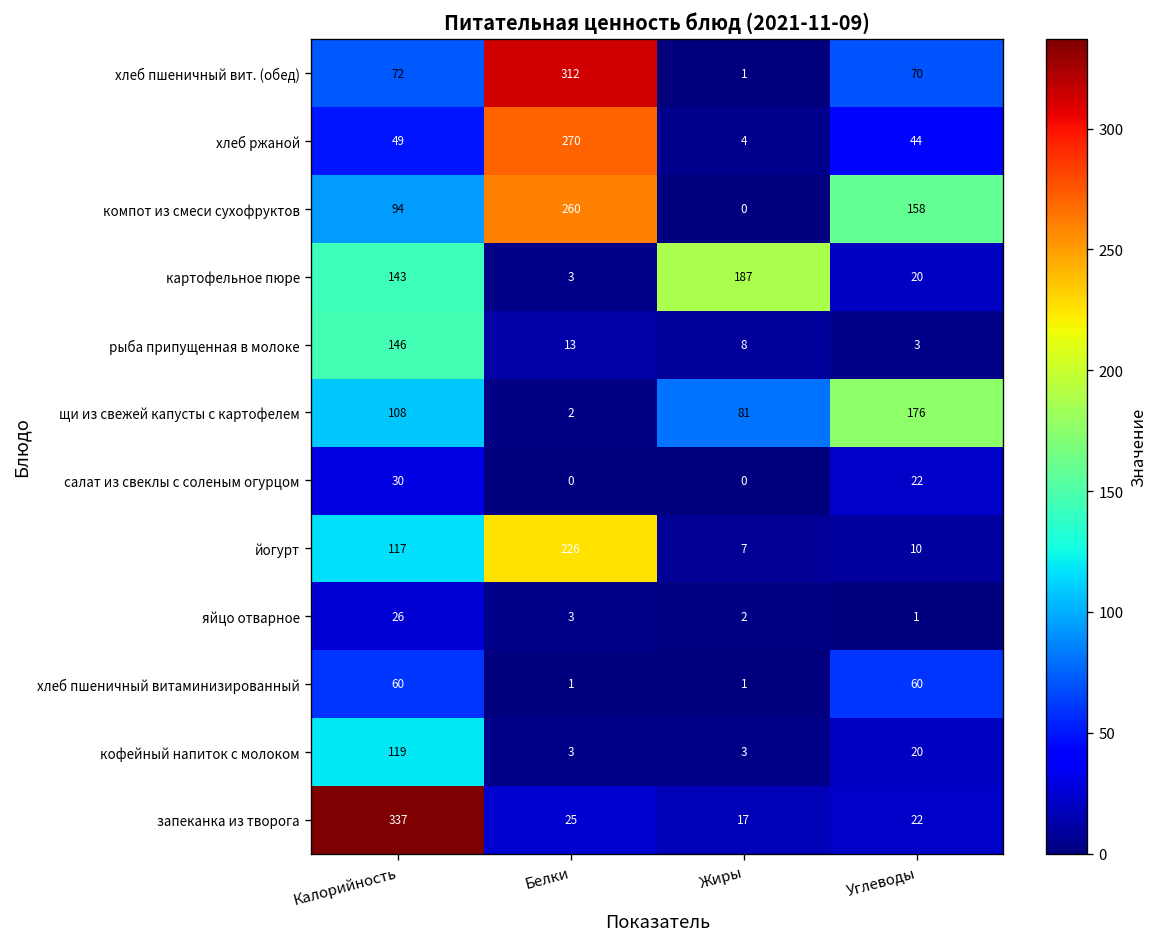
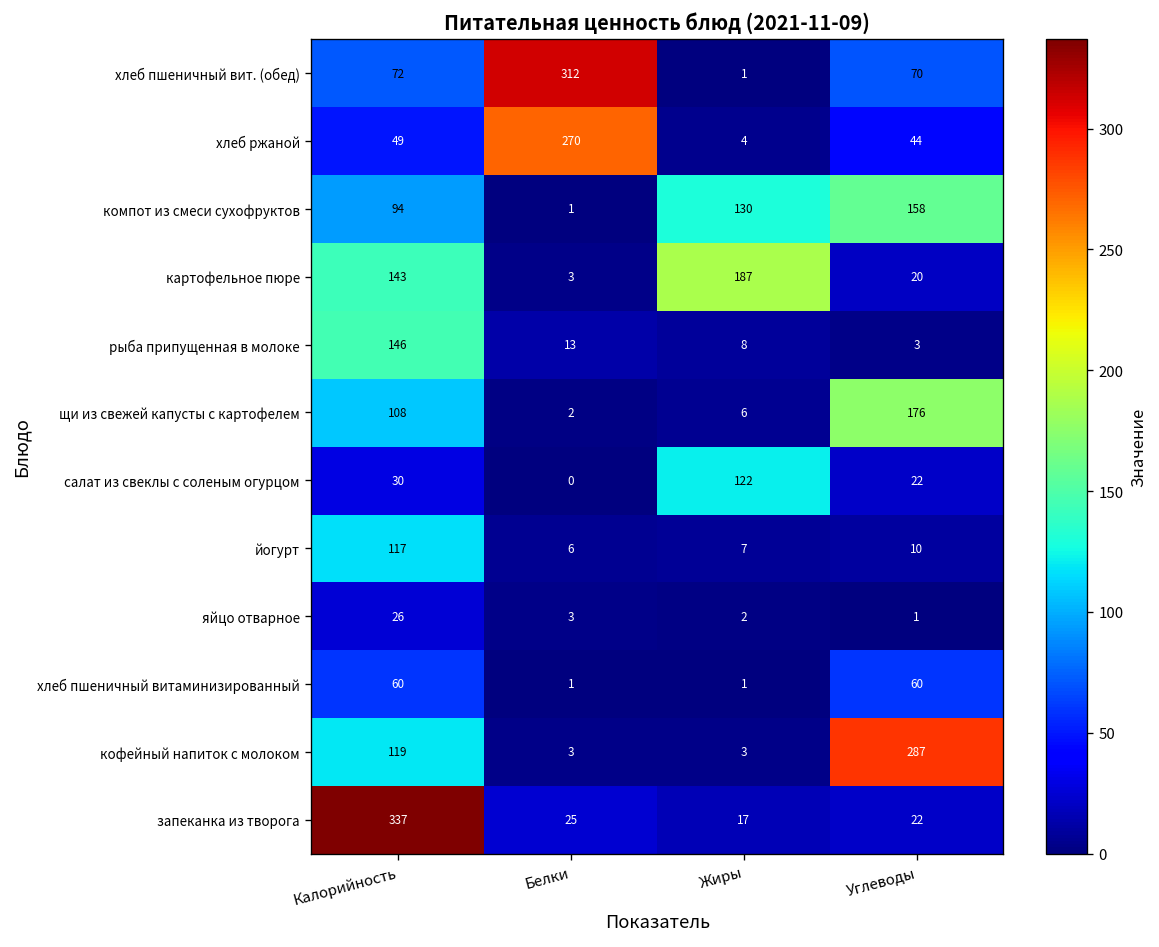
компот из смеси сухофруктов, Белки: 260 -> 1
компот из смеси сухофруктов, Жиры: 0 -> 130
щи из свежей капусты с картофелем, Жиры: 81 -> 6
салат из свеклы с соленым огурцом, Жиры: 0 -> 122
йогурт, Белки: 226 -> 6
кофейный напиток с молоком, Углеводы: 20 -> 287
